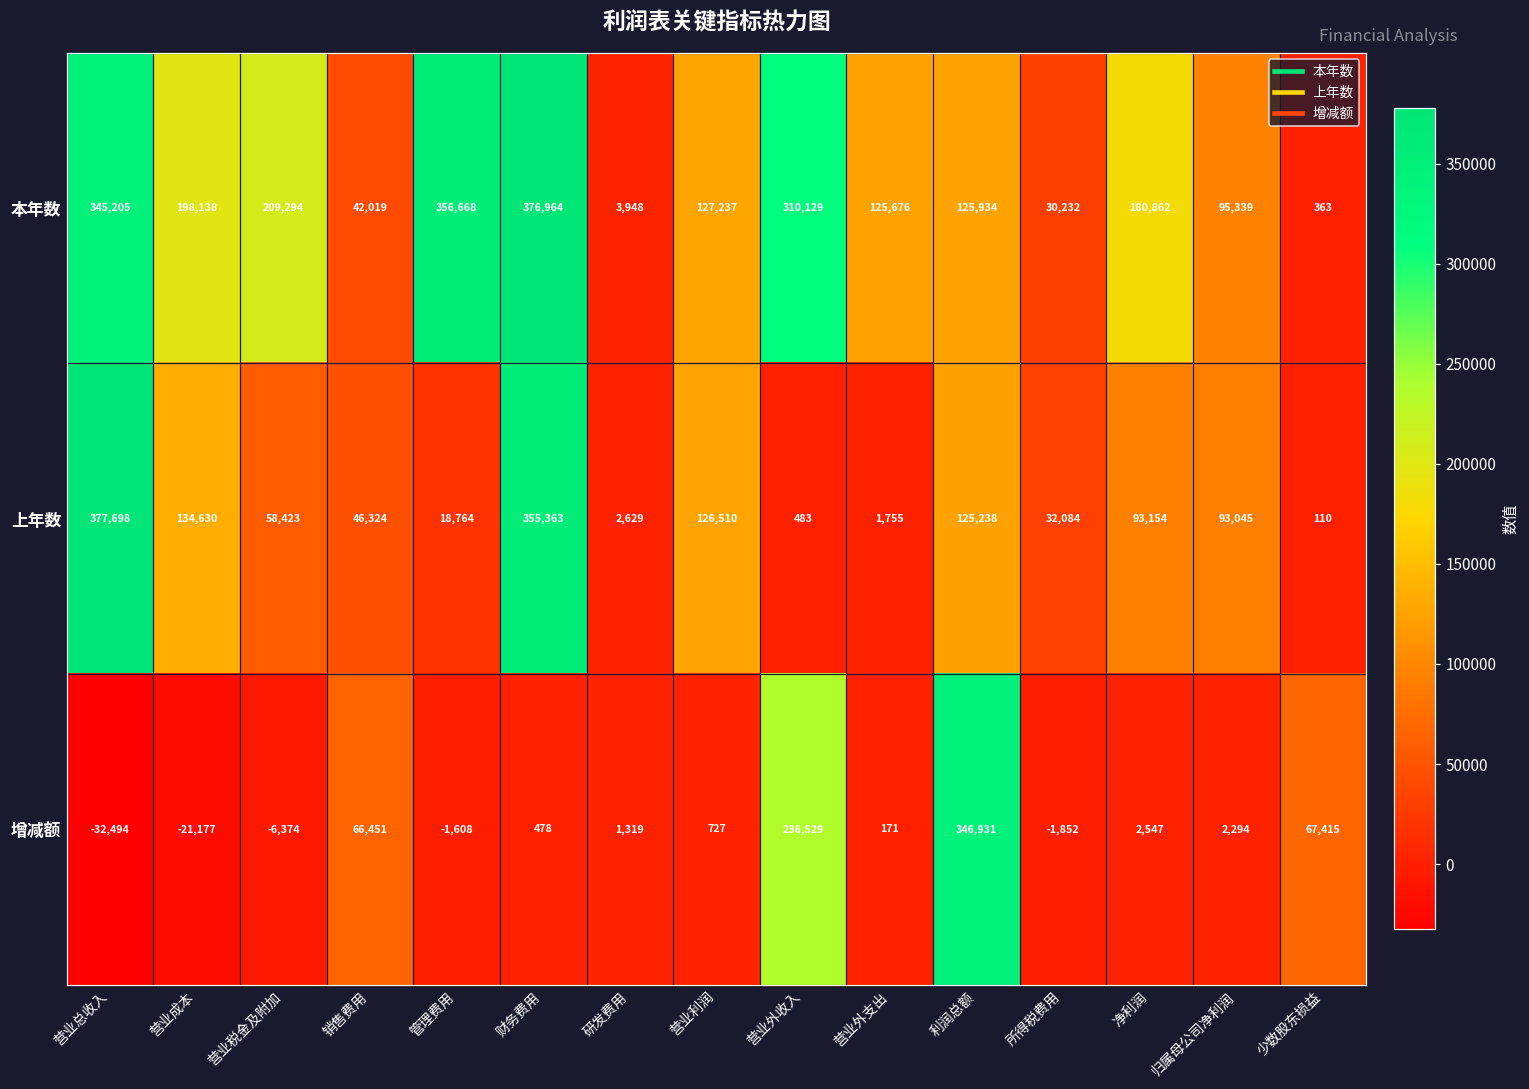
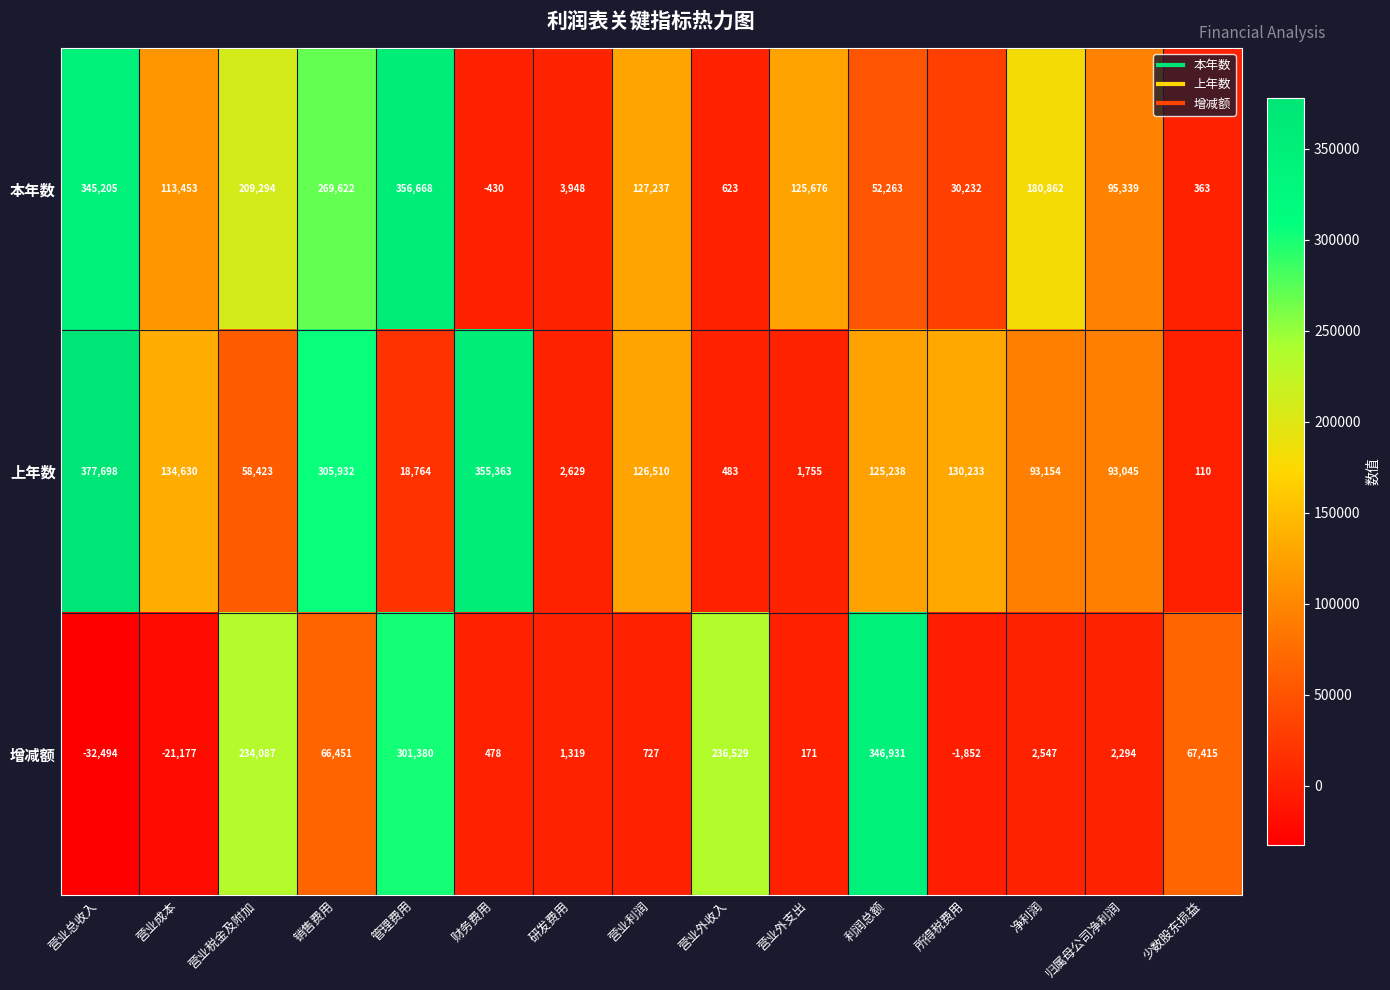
本年数, 营业成本: 198,138 -> 113,453
本年数, 销售费用: 42,019 -> 269,622
本年数, 财务费用: 376,964 -> -430
本年数, 营业外收入: 310,129 -> 623
本年数, 利润总额: 125,934 -> 52,263
上年数, 销售费用: 46,324 -> 305,932
上年数, 所得税费用: 32,084 -> 130,233
增减额, 营业税金及附加: -6,374 -> 234,087
增减额, 管理费用: -1,608 -> 301,380
